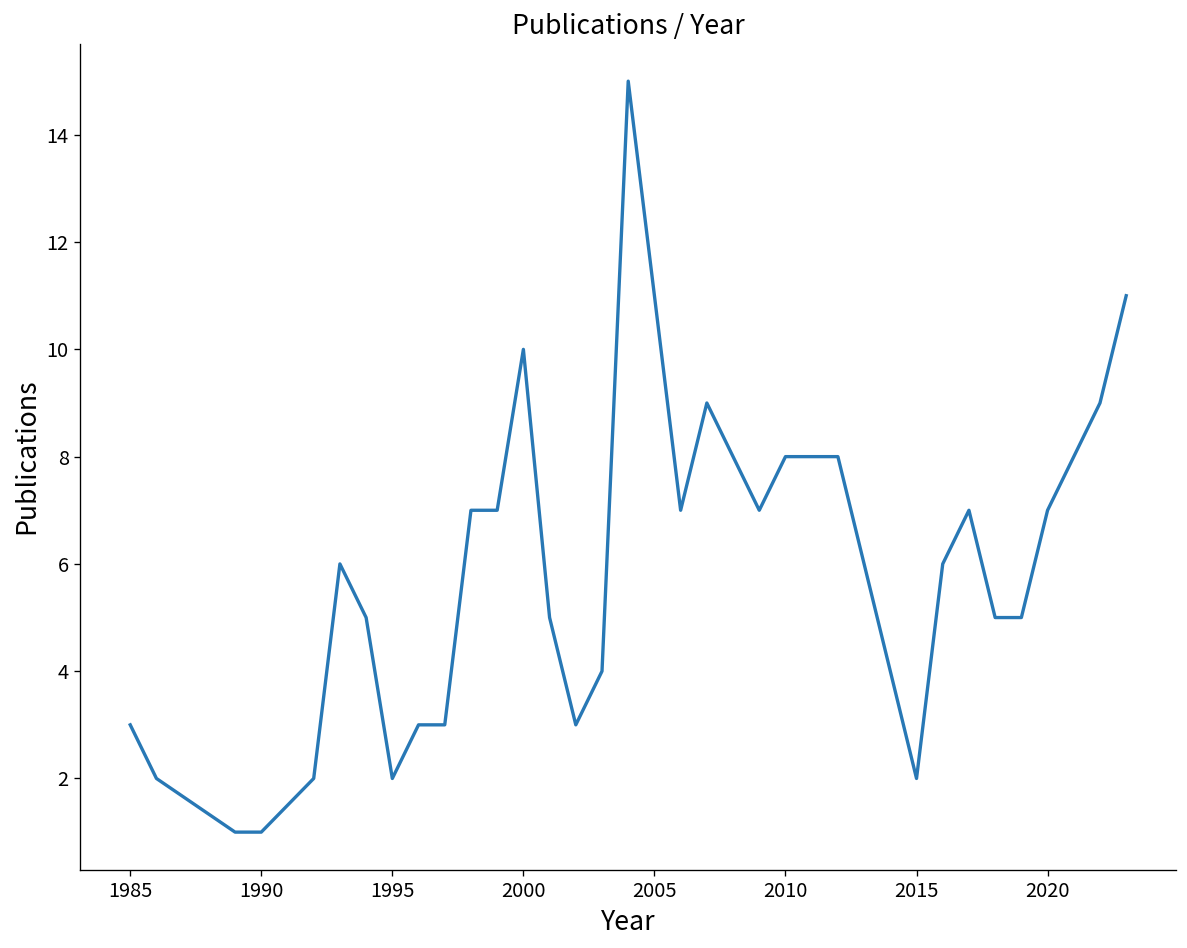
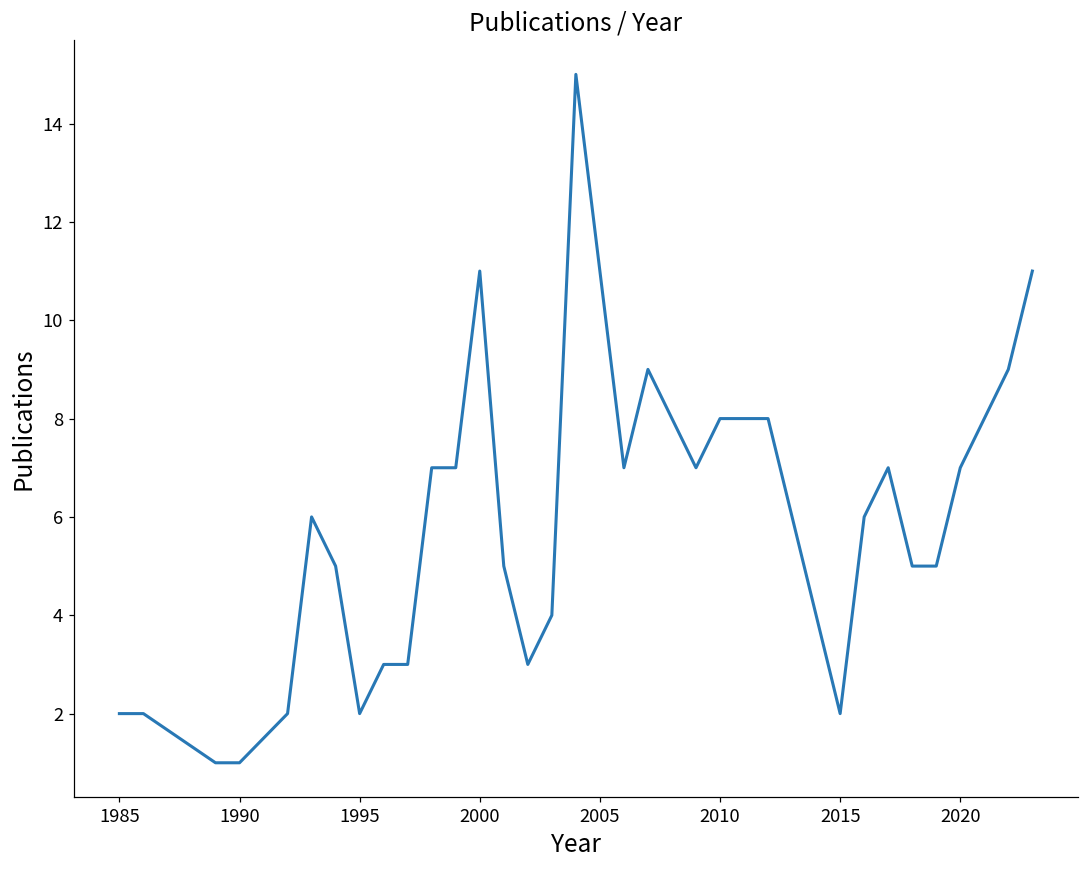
1985: 3 -> 2
2000: 10 -> 11
